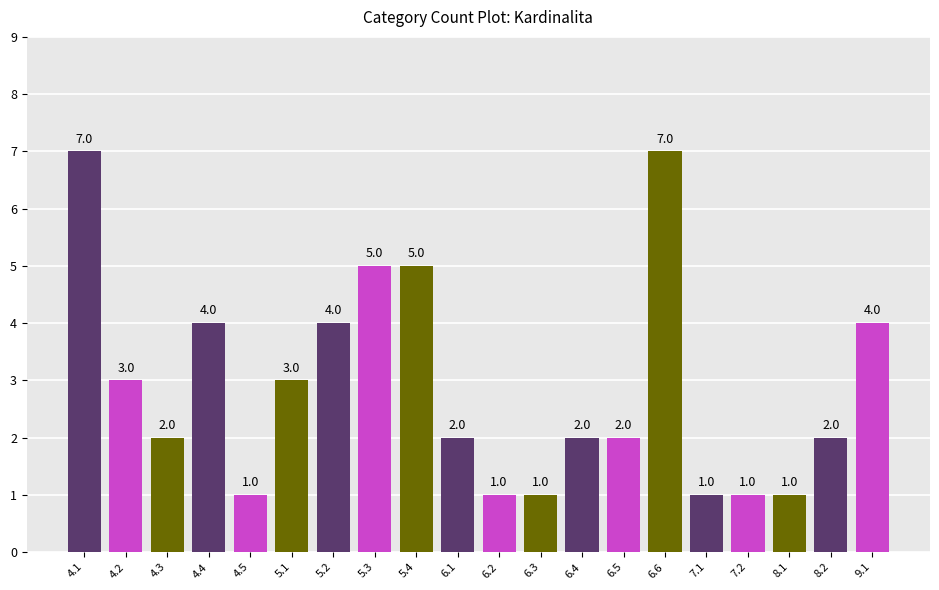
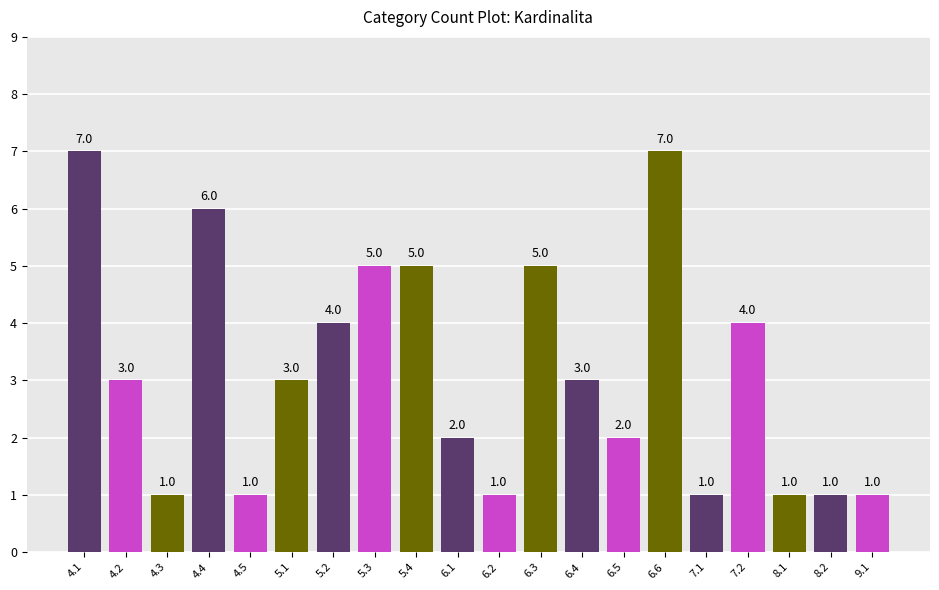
4.3: 2.0 -> 1.0
4.4: 4.0 -> 6.0
6.3: 1.0 -> 5.0
6.4: 2.0 -> 3.0
7.2: 1.0 -> 4.0
8.2: 2.0 -> 1.0
9.1: 4.0 -> 1.0
